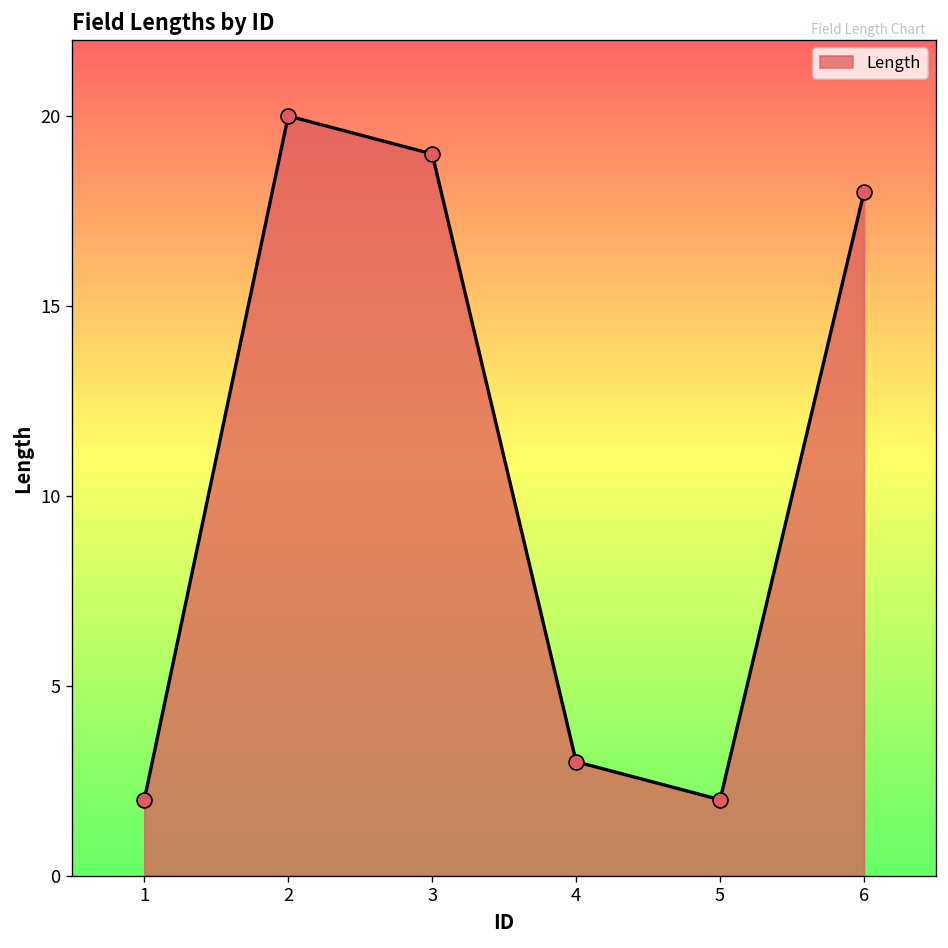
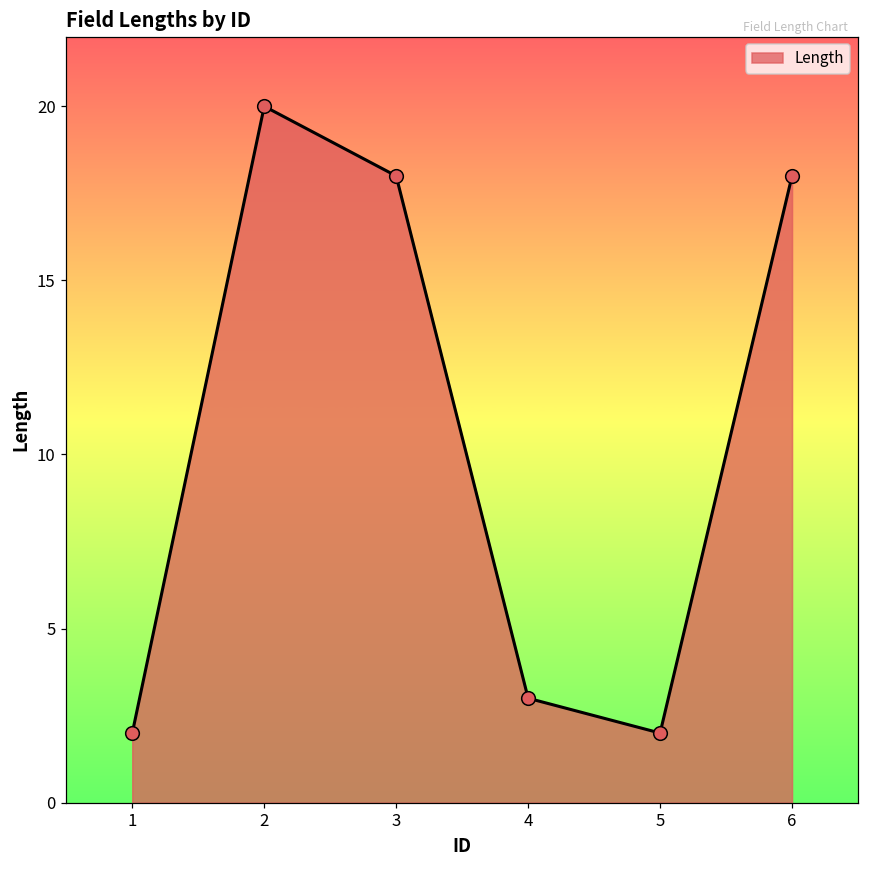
3: 19 -> 18
